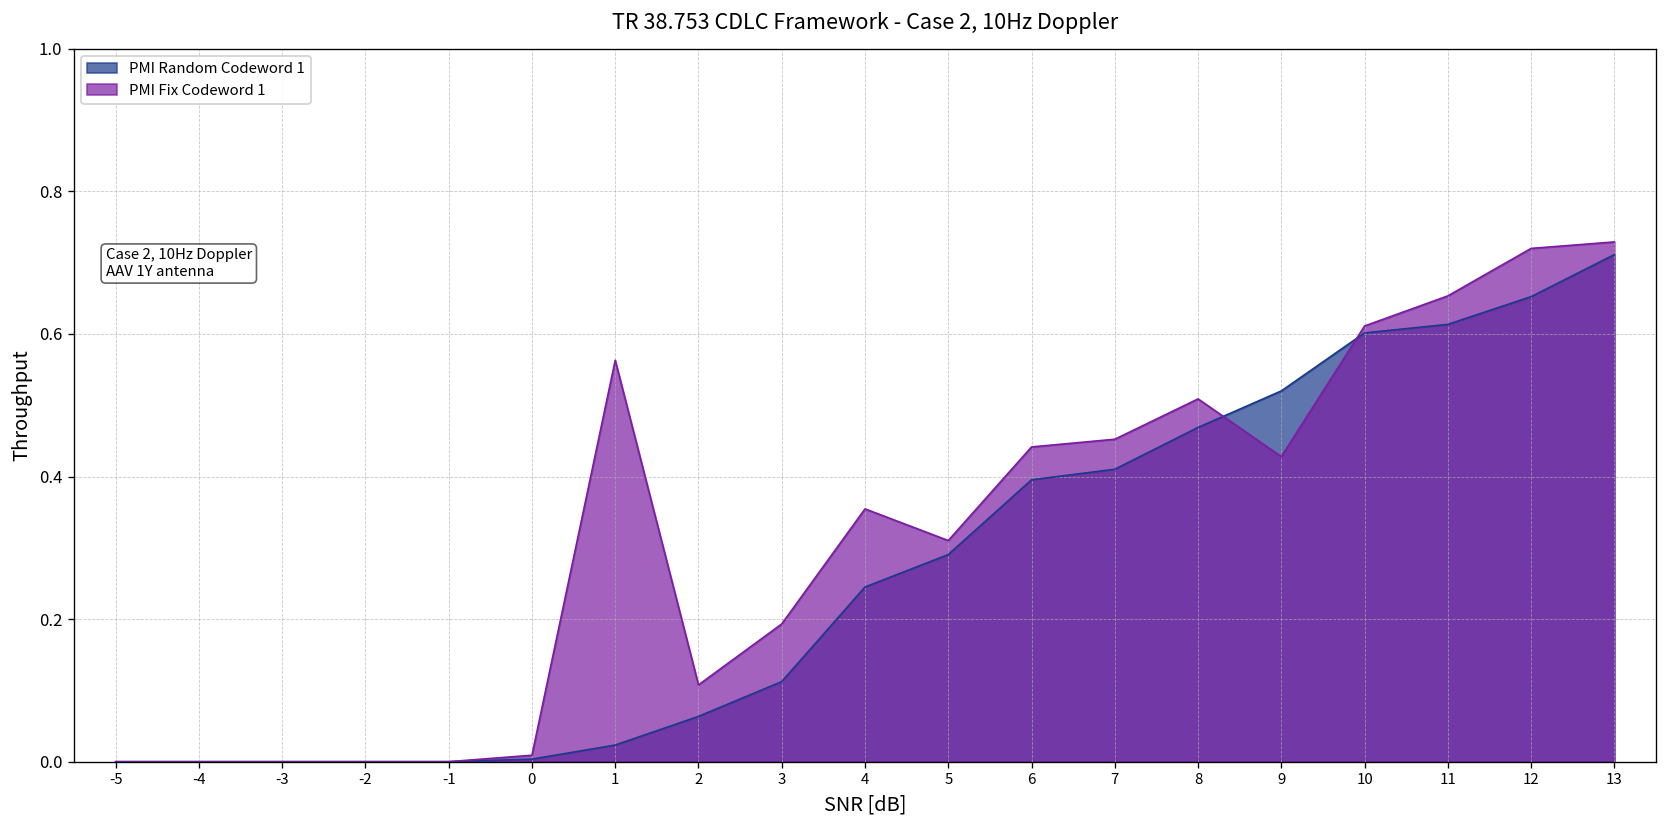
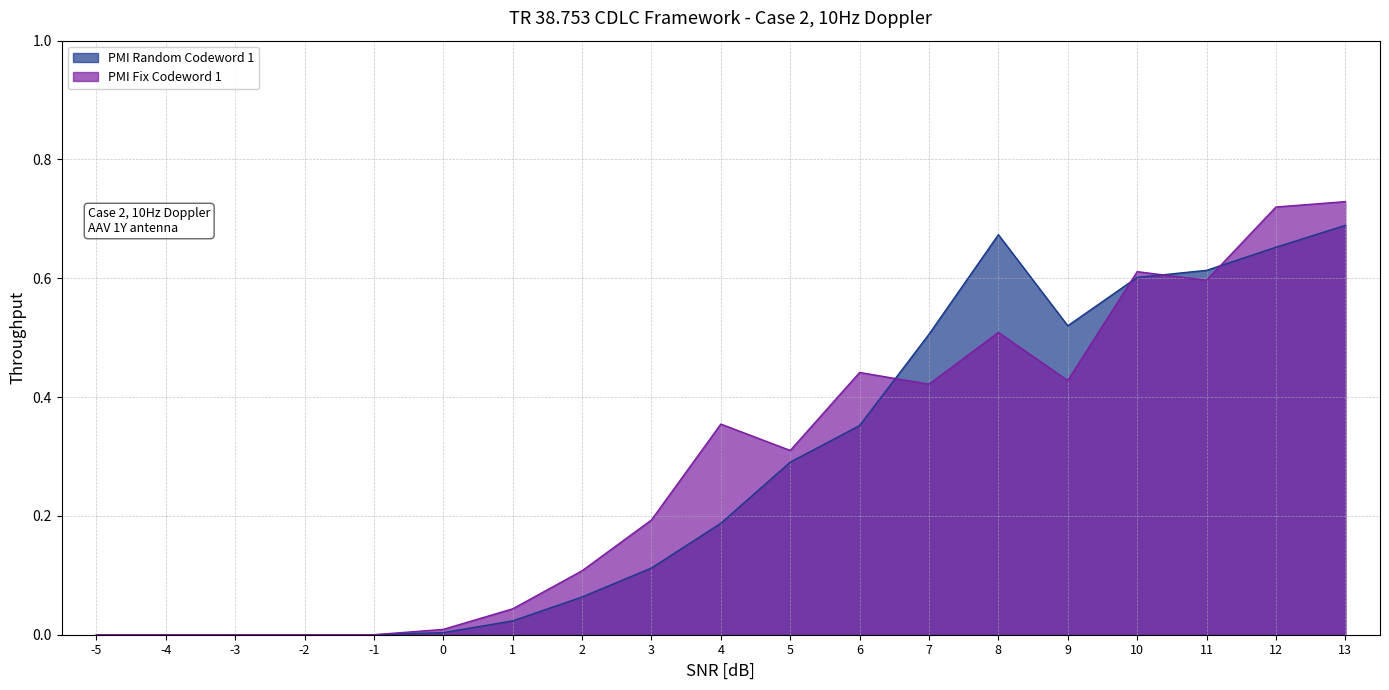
PMI Fix Codeword 1, 1: 0.56 -> 0.04
PMI Random Codeword 1, 4: 0.25 -> 0.19
PMI Random Codeword 1, 6: 0.40 -> 0.35
PMI Random Codeword 1, 7: 0.41 -> 0.51
PMI Fix Codeword 1, 7: 0.45 -> 0.42
PMI Random Codeword 1, 8: 0.47 -> 0.67
PMI Fix Codeword 1, 11: 0.65 -> 0.60
PMI Random Codeword 1, 13: 0.71 -> 0.69
